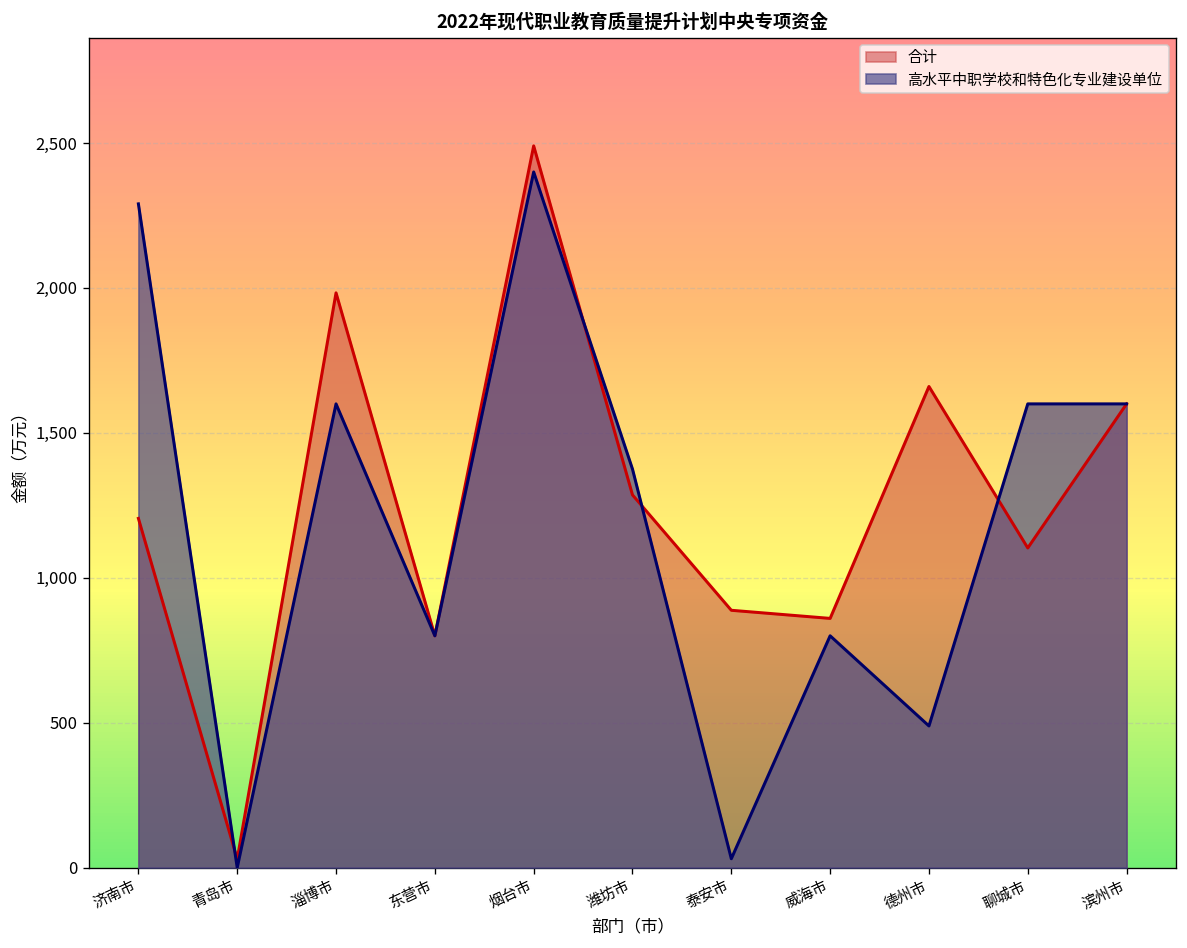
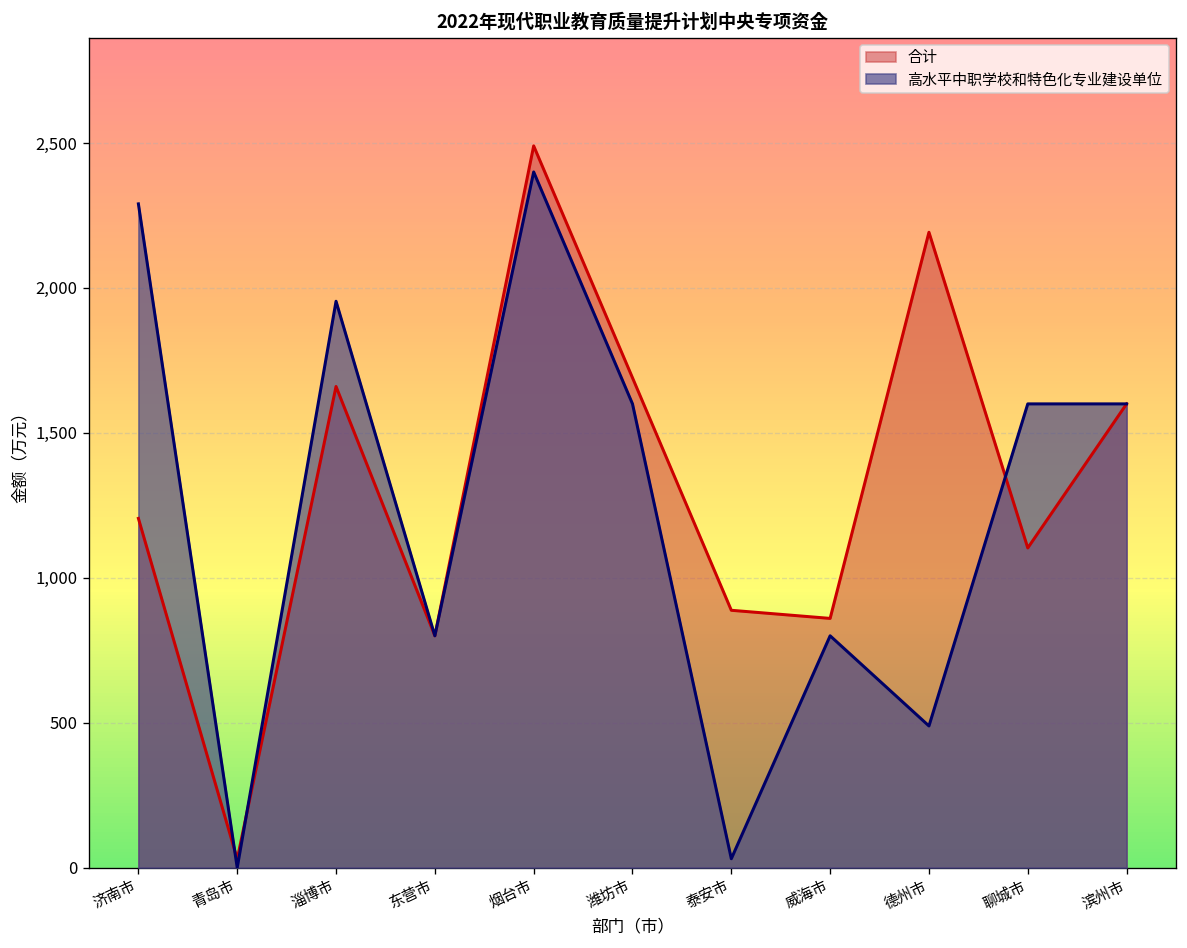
合计, 淄博市: 1,980 -> 1,660
高水平中职学校和特色化专业建设单位, 淄博市: 1,600 -> 1,950
合计, 潍坊市: 1,290 -> 1,690
高水平中职学校和特色化专业建设单位, 潍坊市: 1,380 -> 1,600
合计, 德州市: 1,660 -> 2,190
